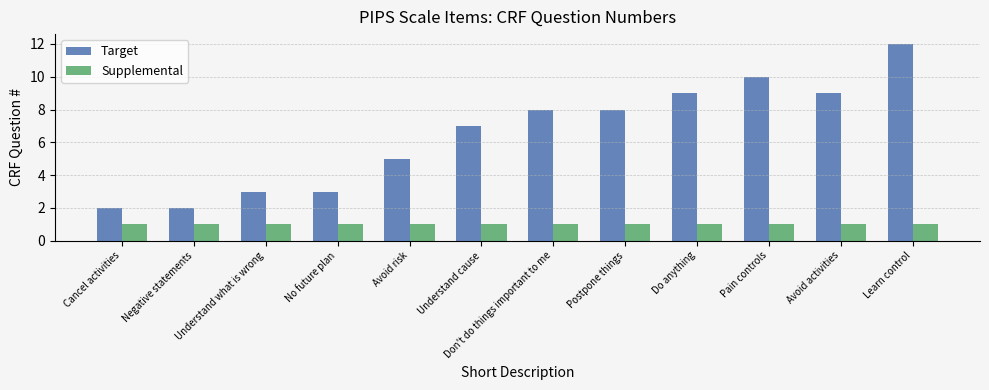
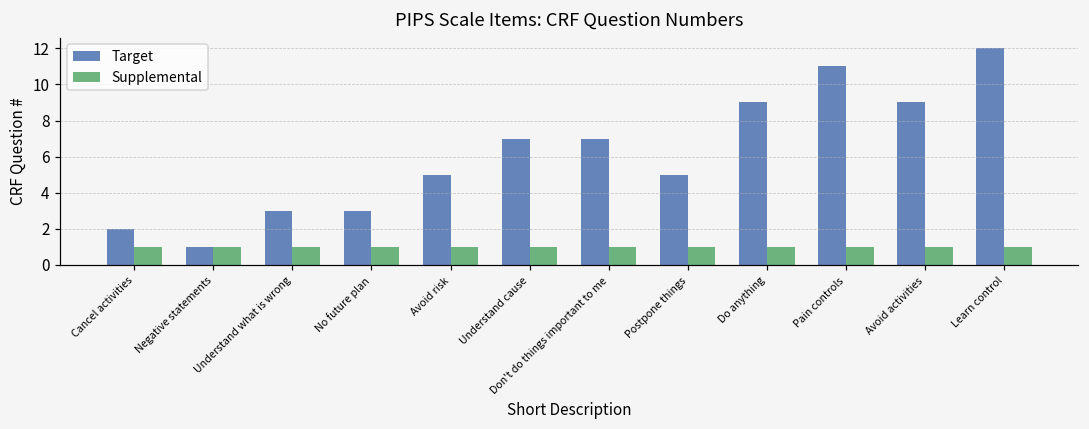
Target, Negative statements: 2 -> 1
Target, Don't do things important to me: 8 -> 7
Target, Postpone things: 8 -> 5
Target, Pain controls: 10 -> 11
